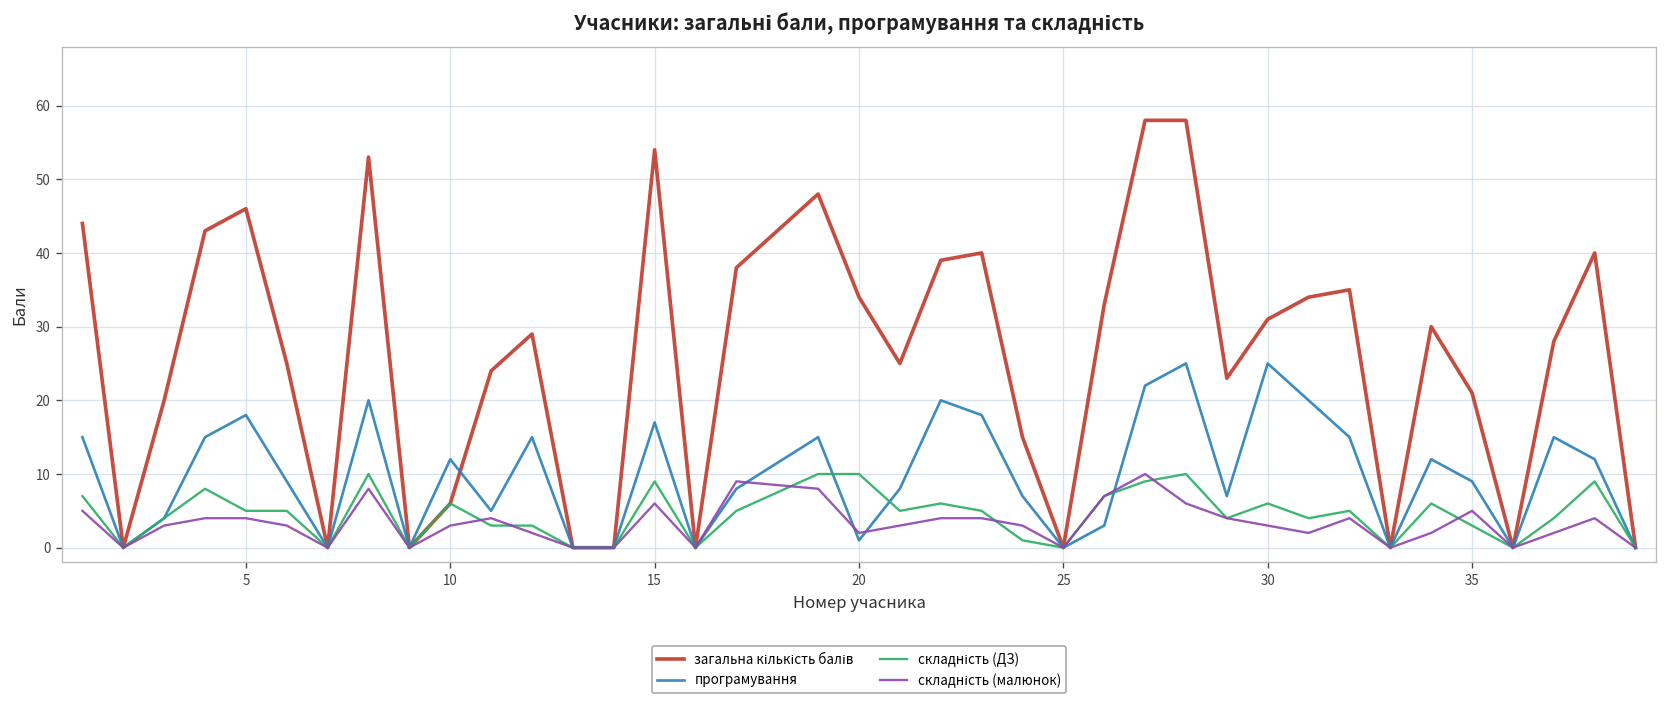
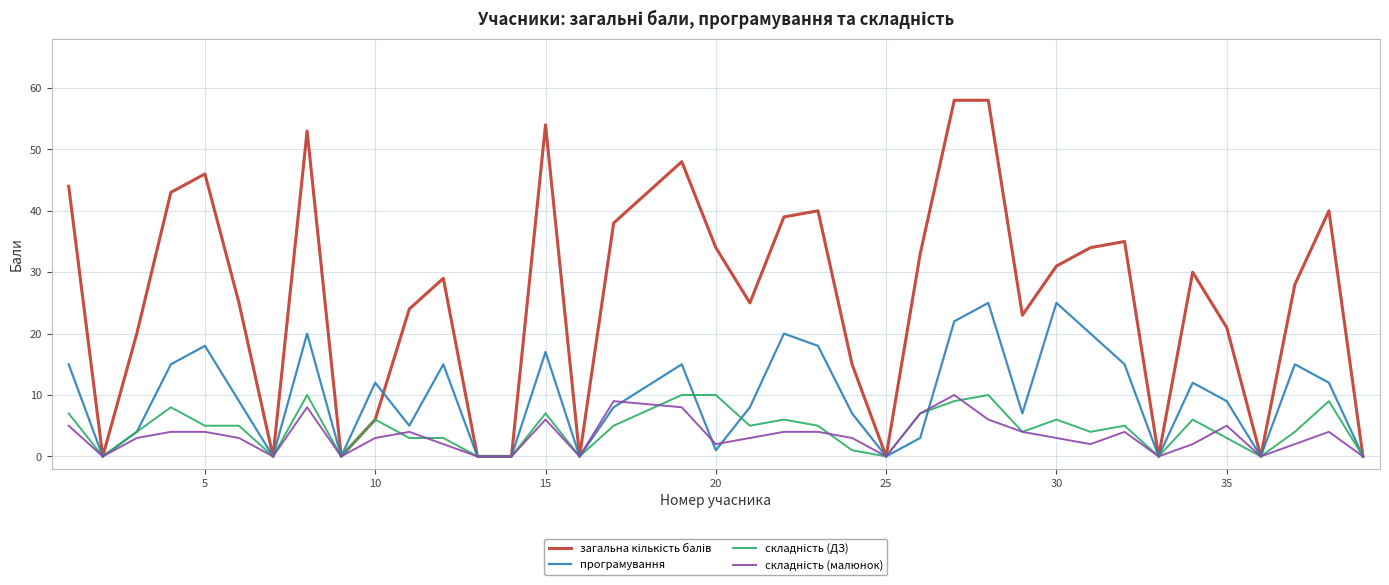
складність (ДЗ), 15: 9 -> 7
